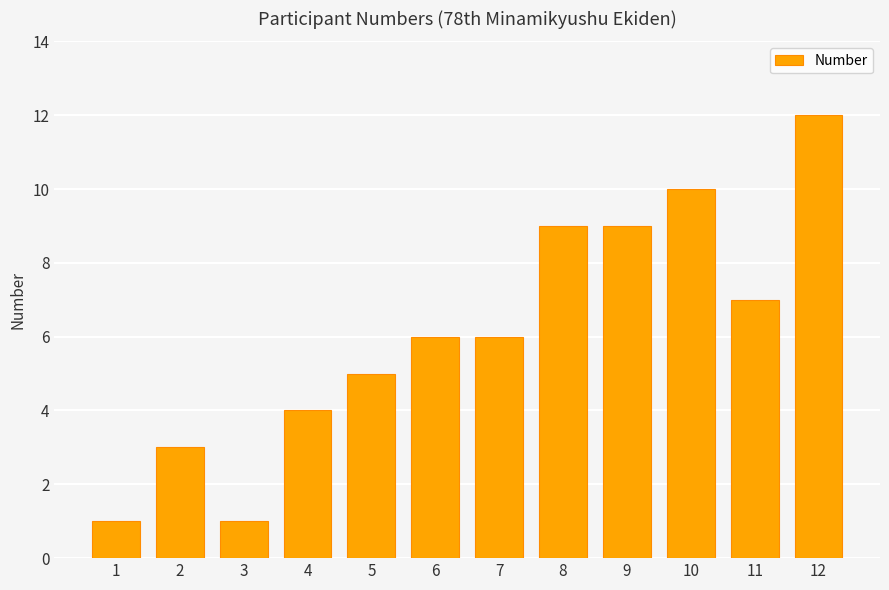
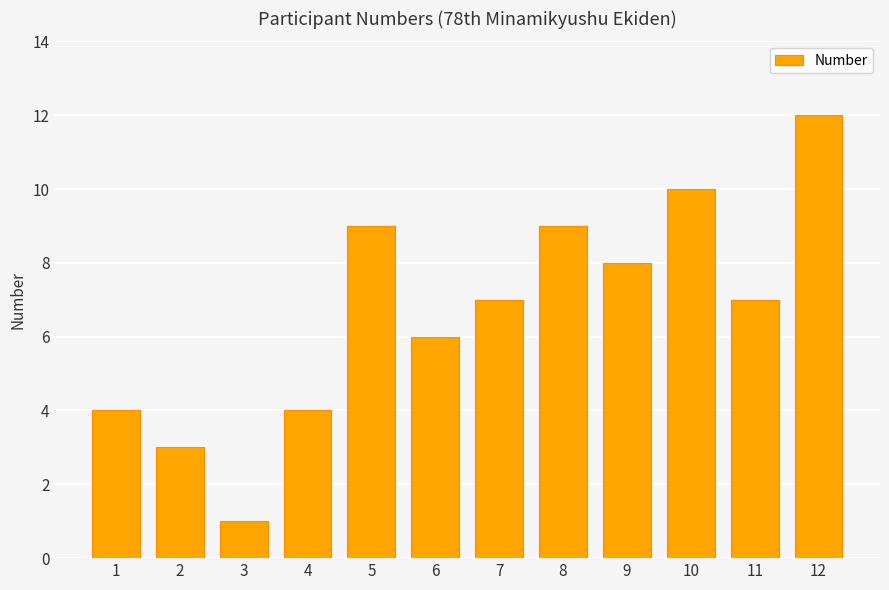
1: 1 -> 4
5: 5 -> 9
7: 6 -> 7
9: 9 -> 8
